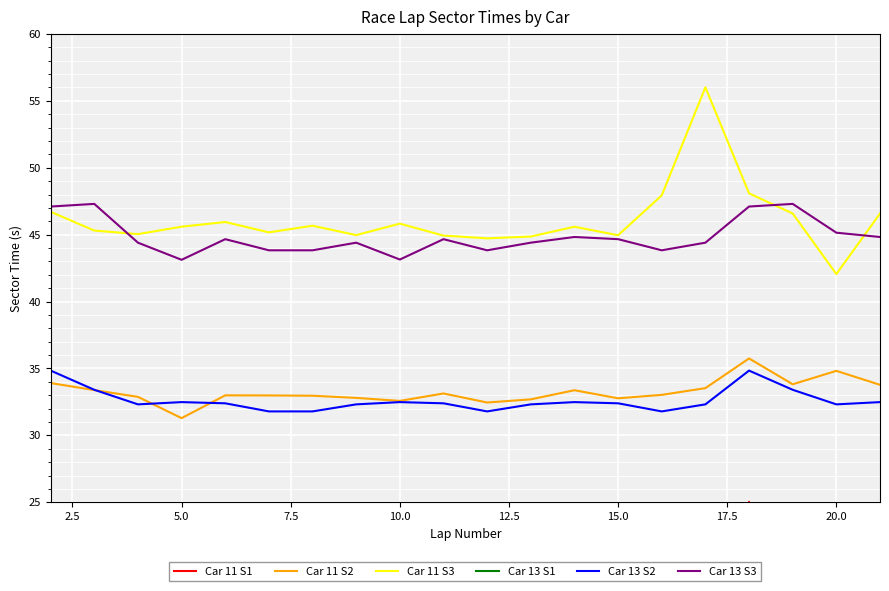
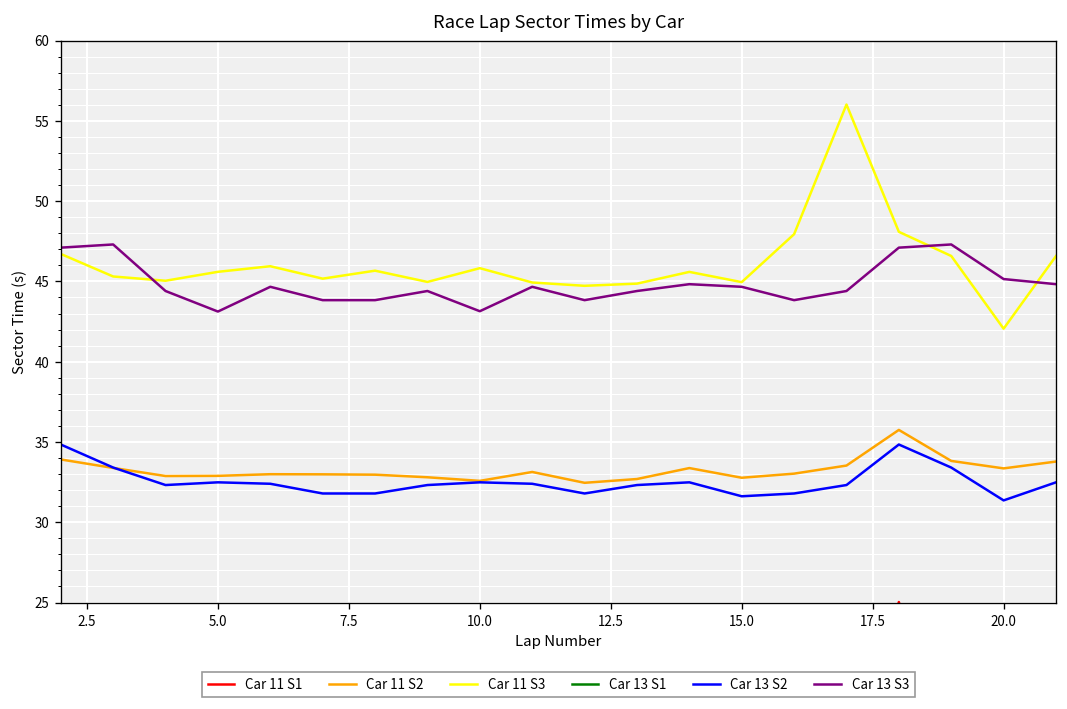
Car 11 S2, 5.0: 31.3 -> 32.9
Car 13 S2, 15.0: 32.4 -> 31.6
Car 11 S2, 20.0: 34.8 -> 33.4
Car 13 S2, 20.0: 32.3 -> 31.4
